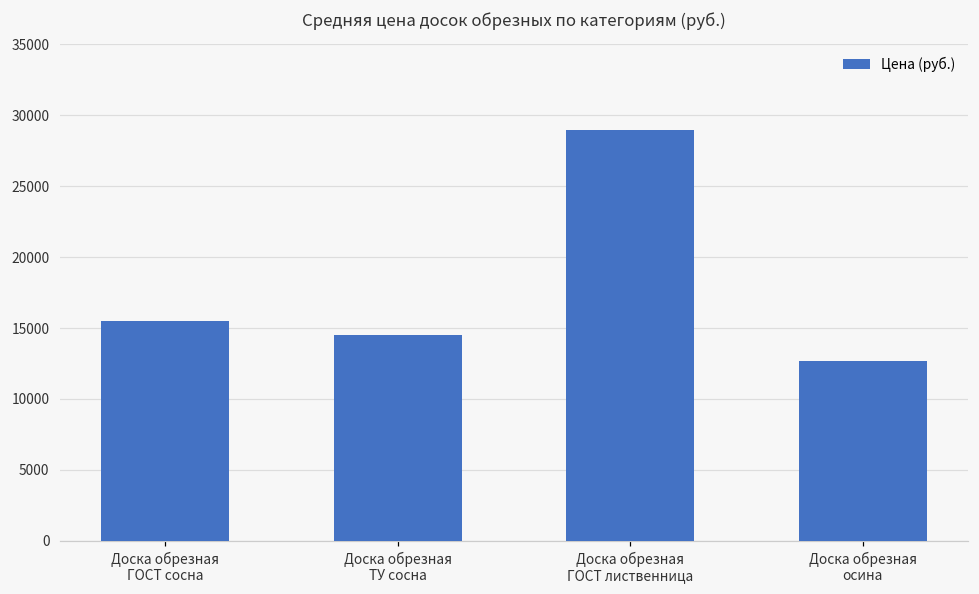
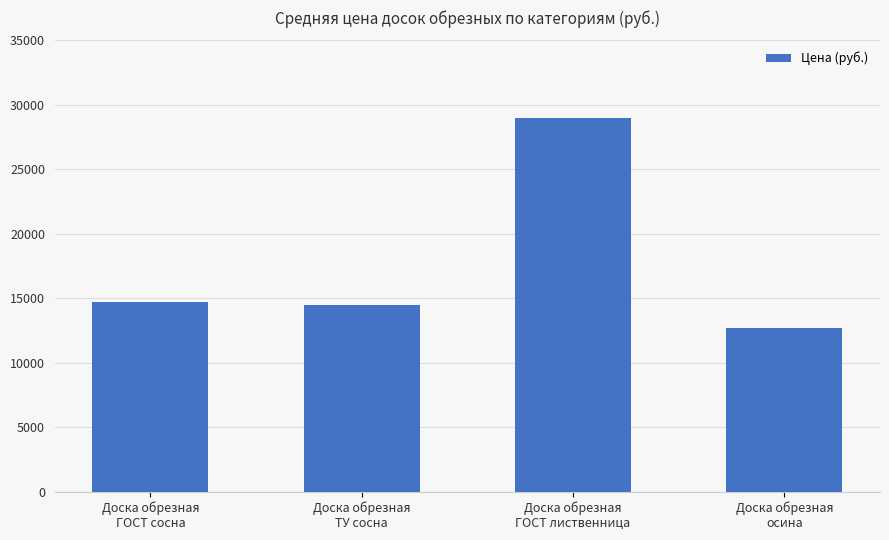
Доска обрезная ГОСТ сосна: 15500 -> 14700
